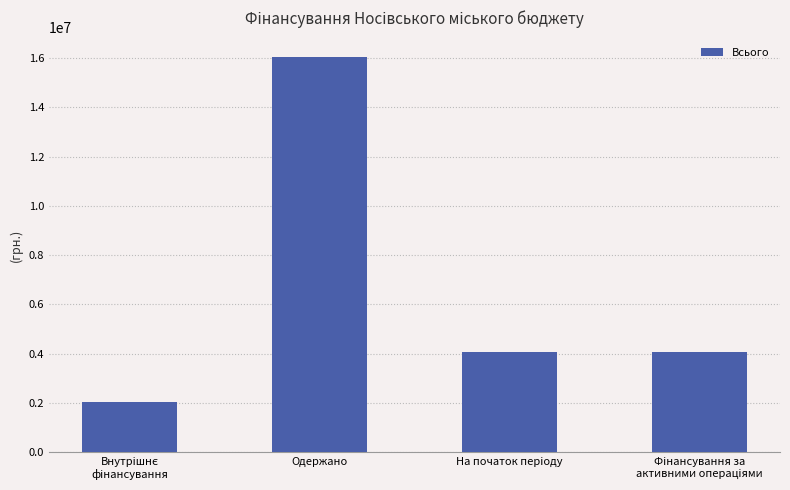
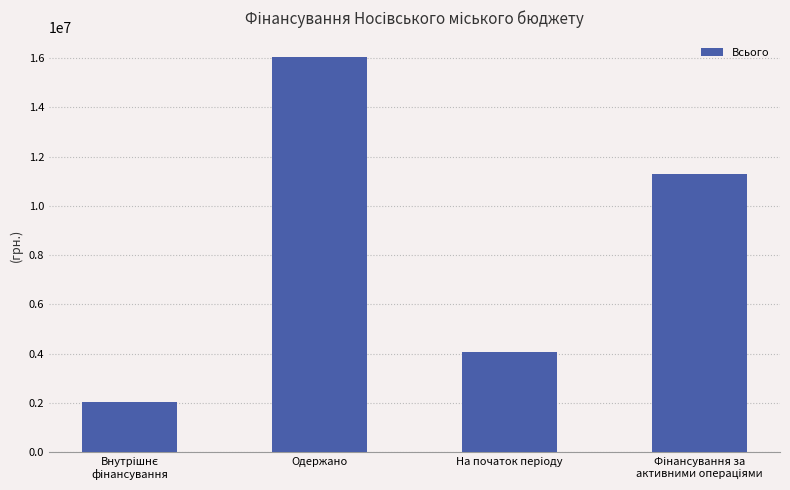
Фінансування за активними операціями: 4100000 -> 11300000
